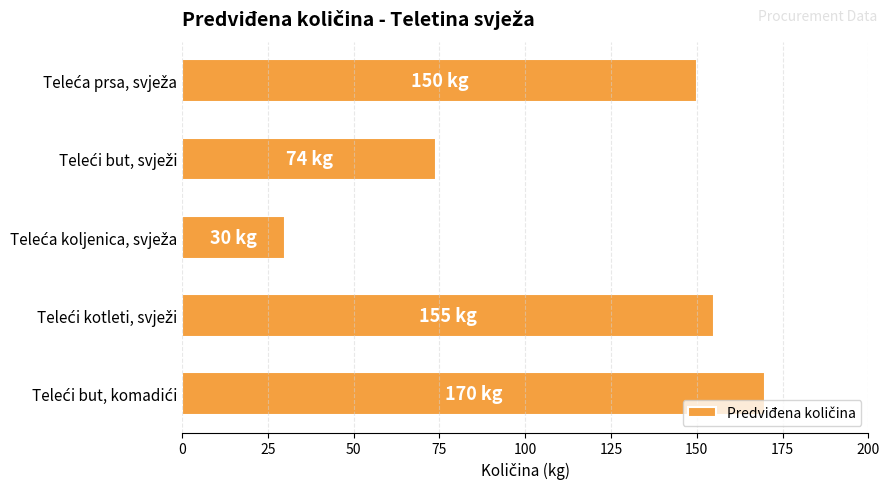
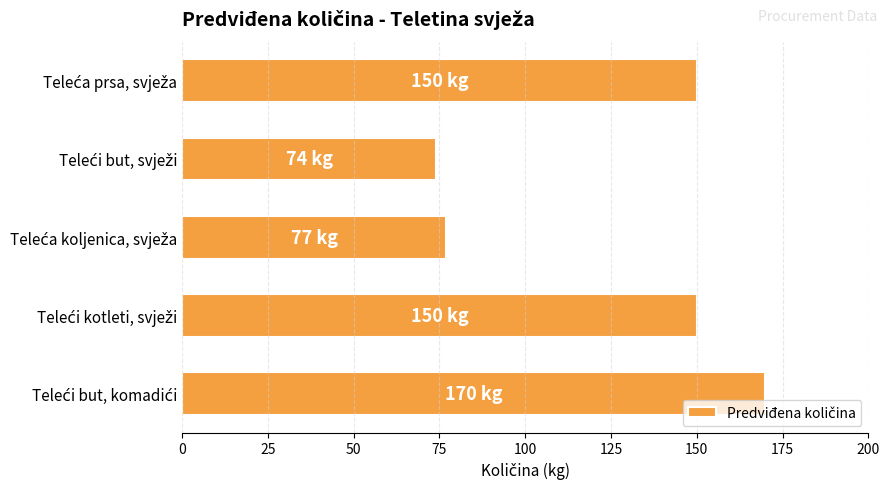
Teleća koljenica, svježa: 30 -> 77
Teleći kotleti, svježi: 155 -> 150
